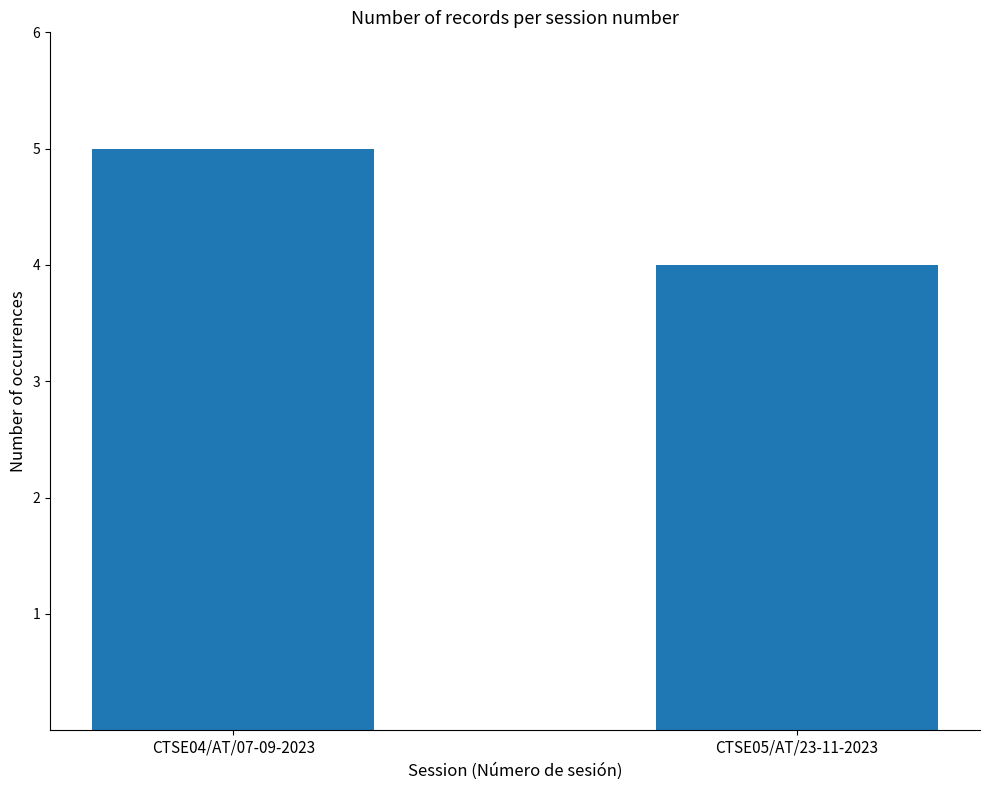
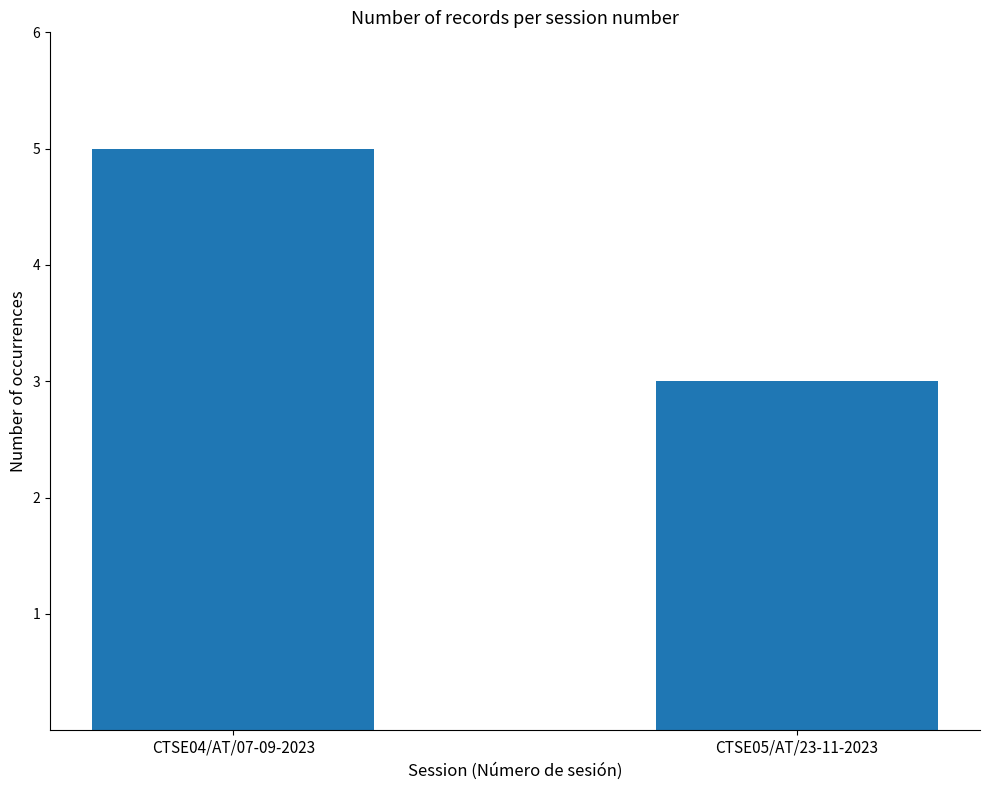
CTSE05/AT/23-11-2023: 4 -> 3
